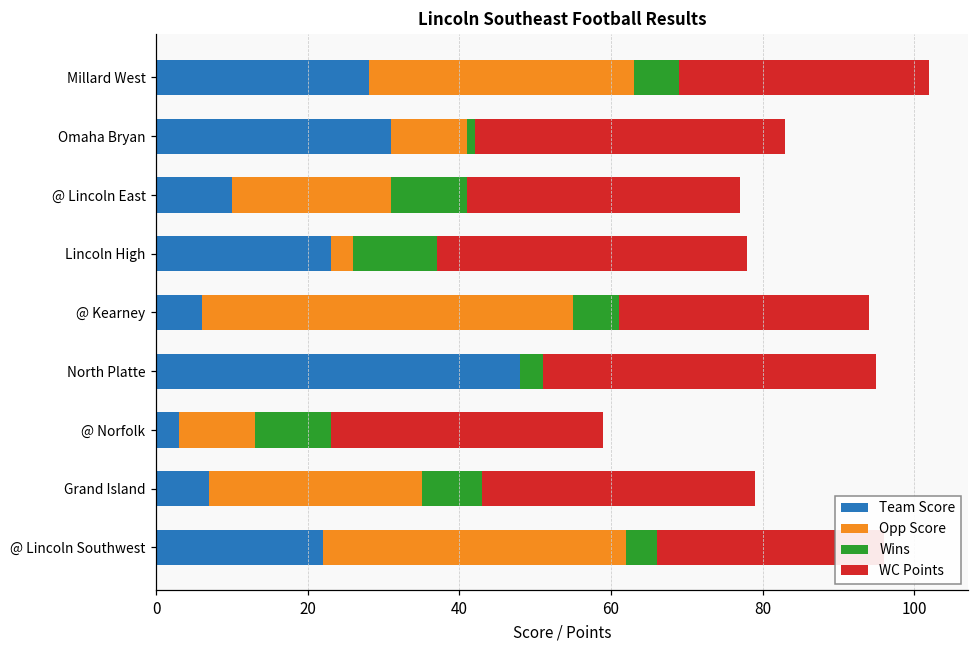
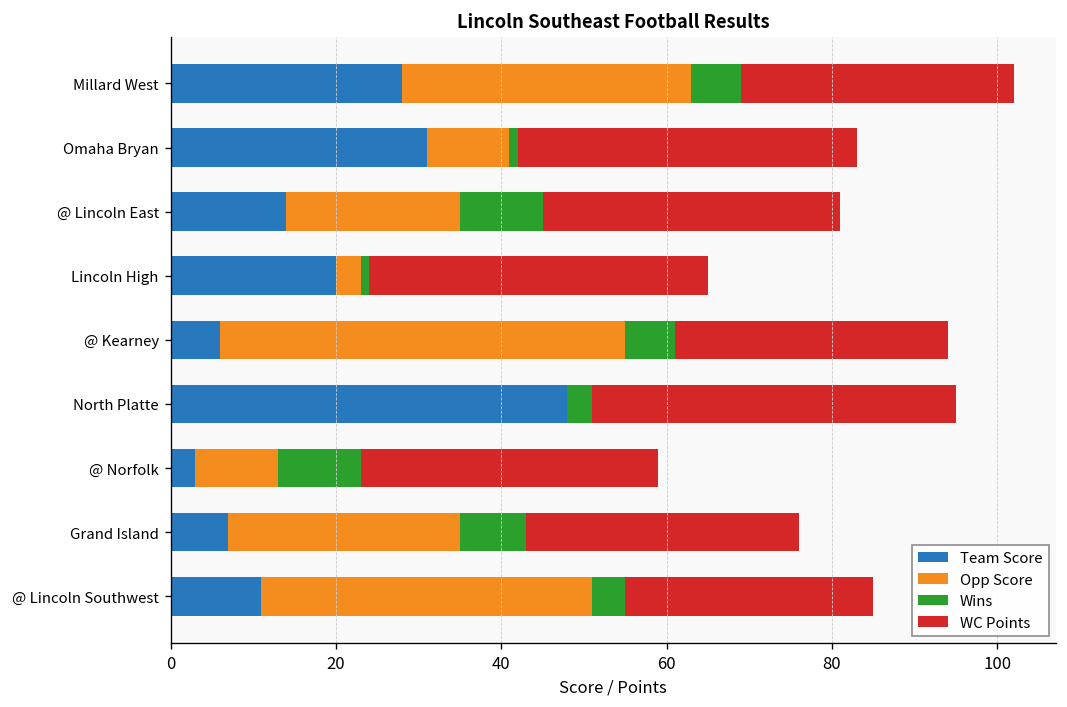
Team Score, @ Lincoln East: 10 -> 14
Team Score, Lincoln High: 23 -> 20
Wins, Lincoln High: 11 -> 1
WC Points, Grand Island: 36 -> 33
Team Score, @ Lincoln Southwest: 22 -> 11
